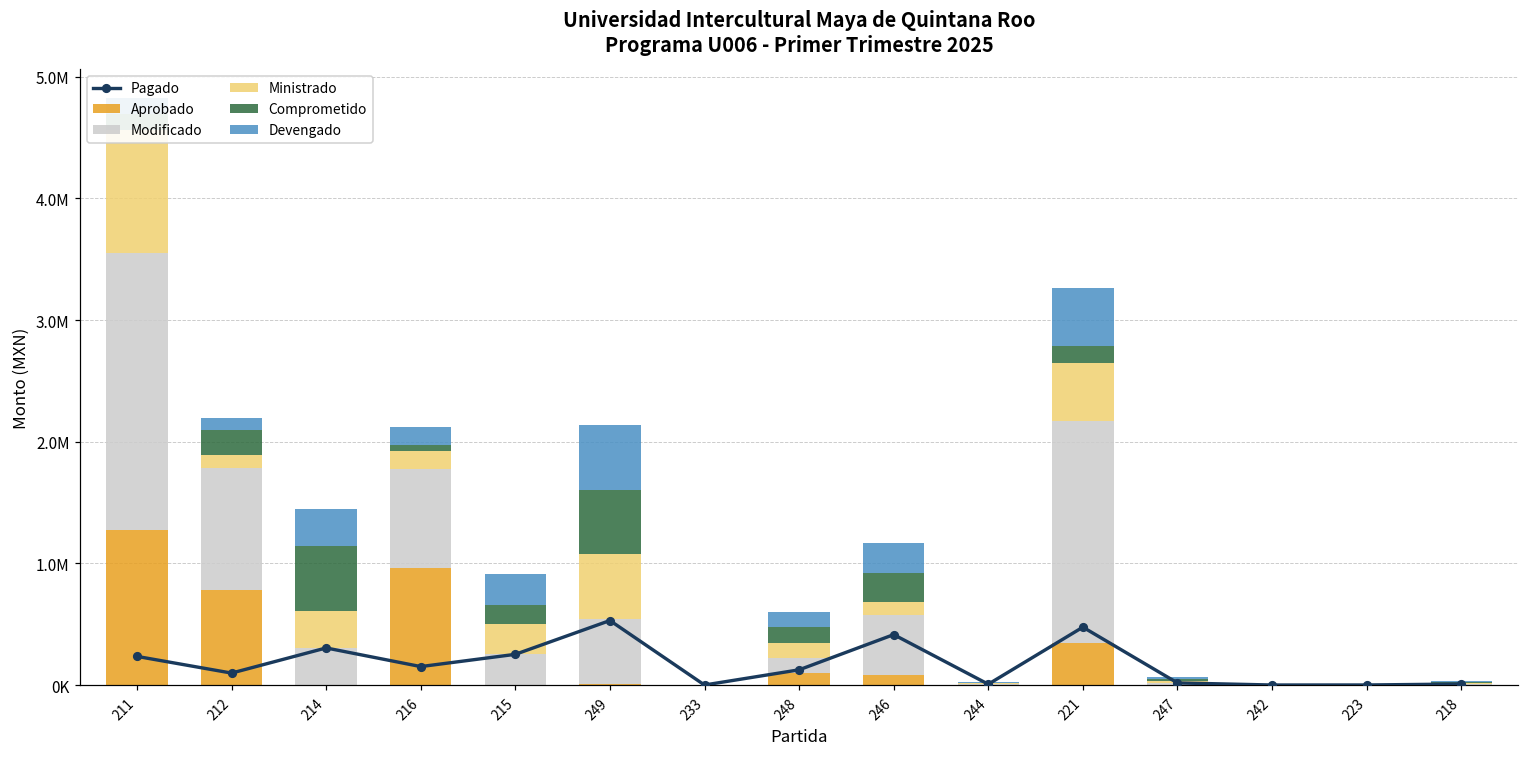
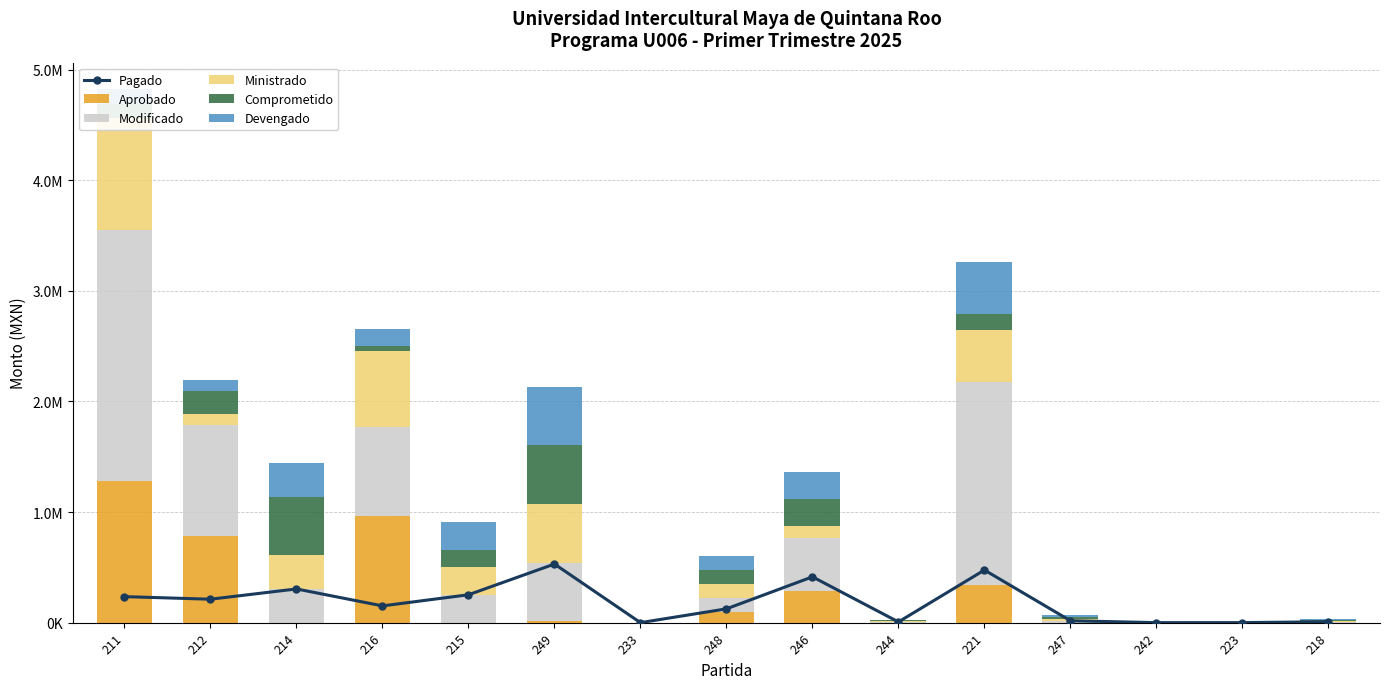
Pagado, 212: 100000 -> 210000
Ministrado, 216: 150000 -> 690000
Aprobado, 246: 90000 -> 280000
